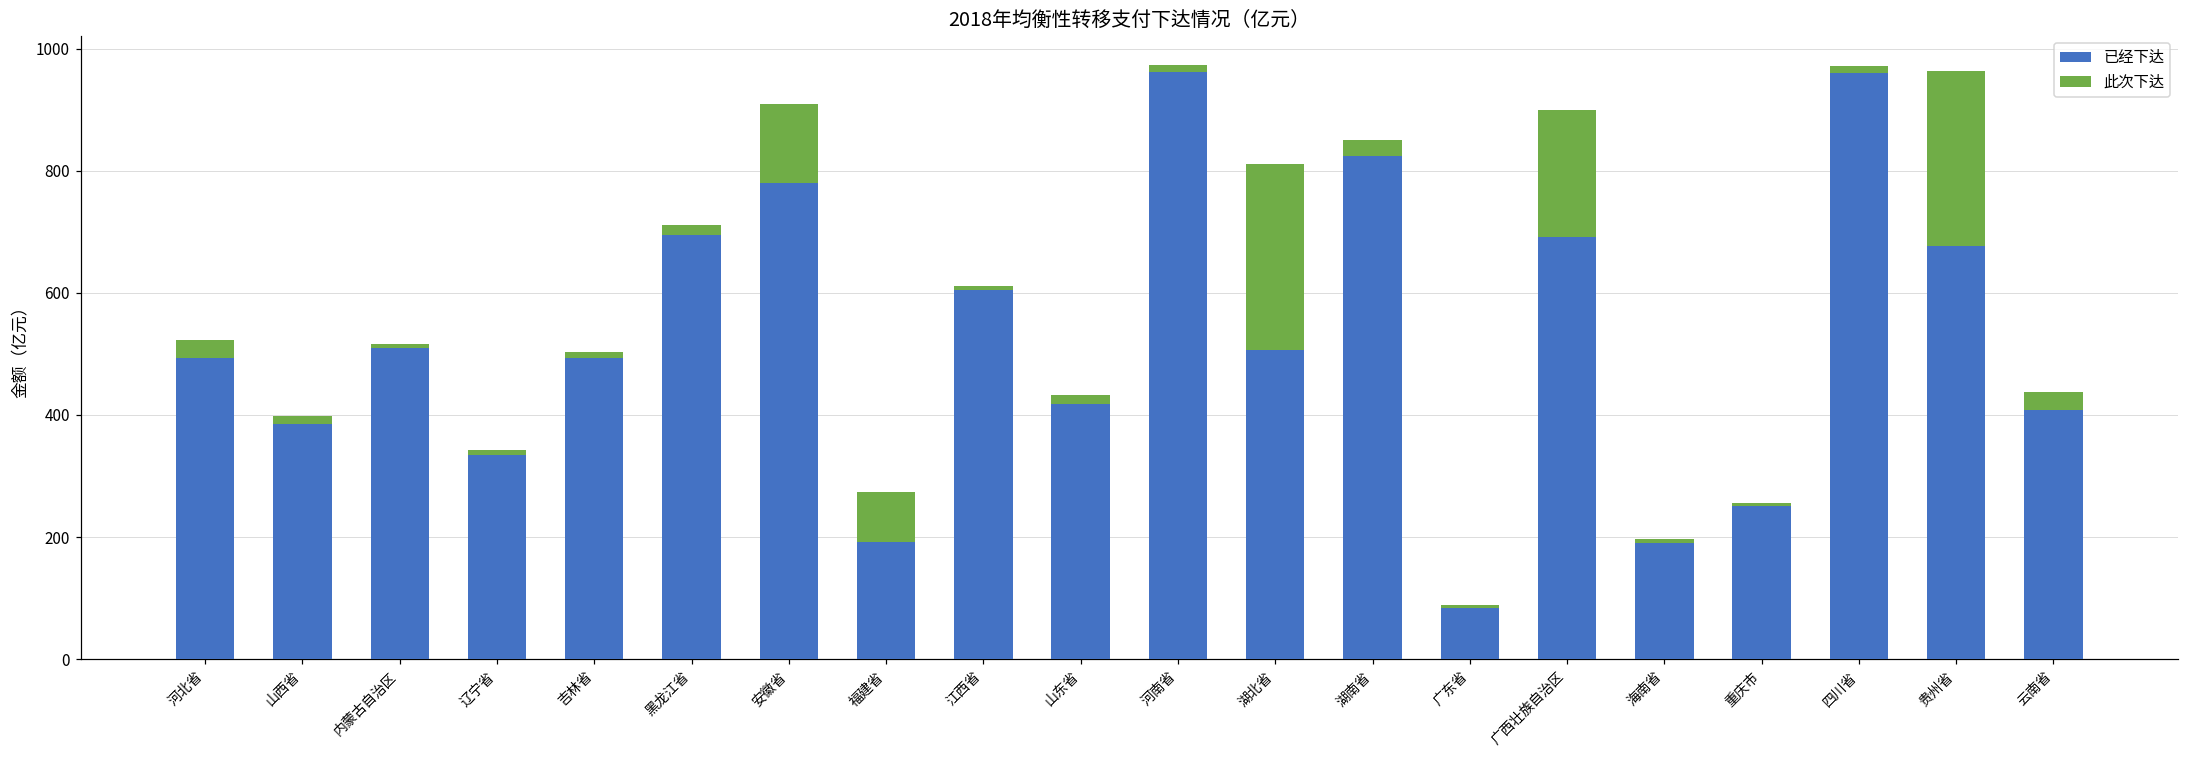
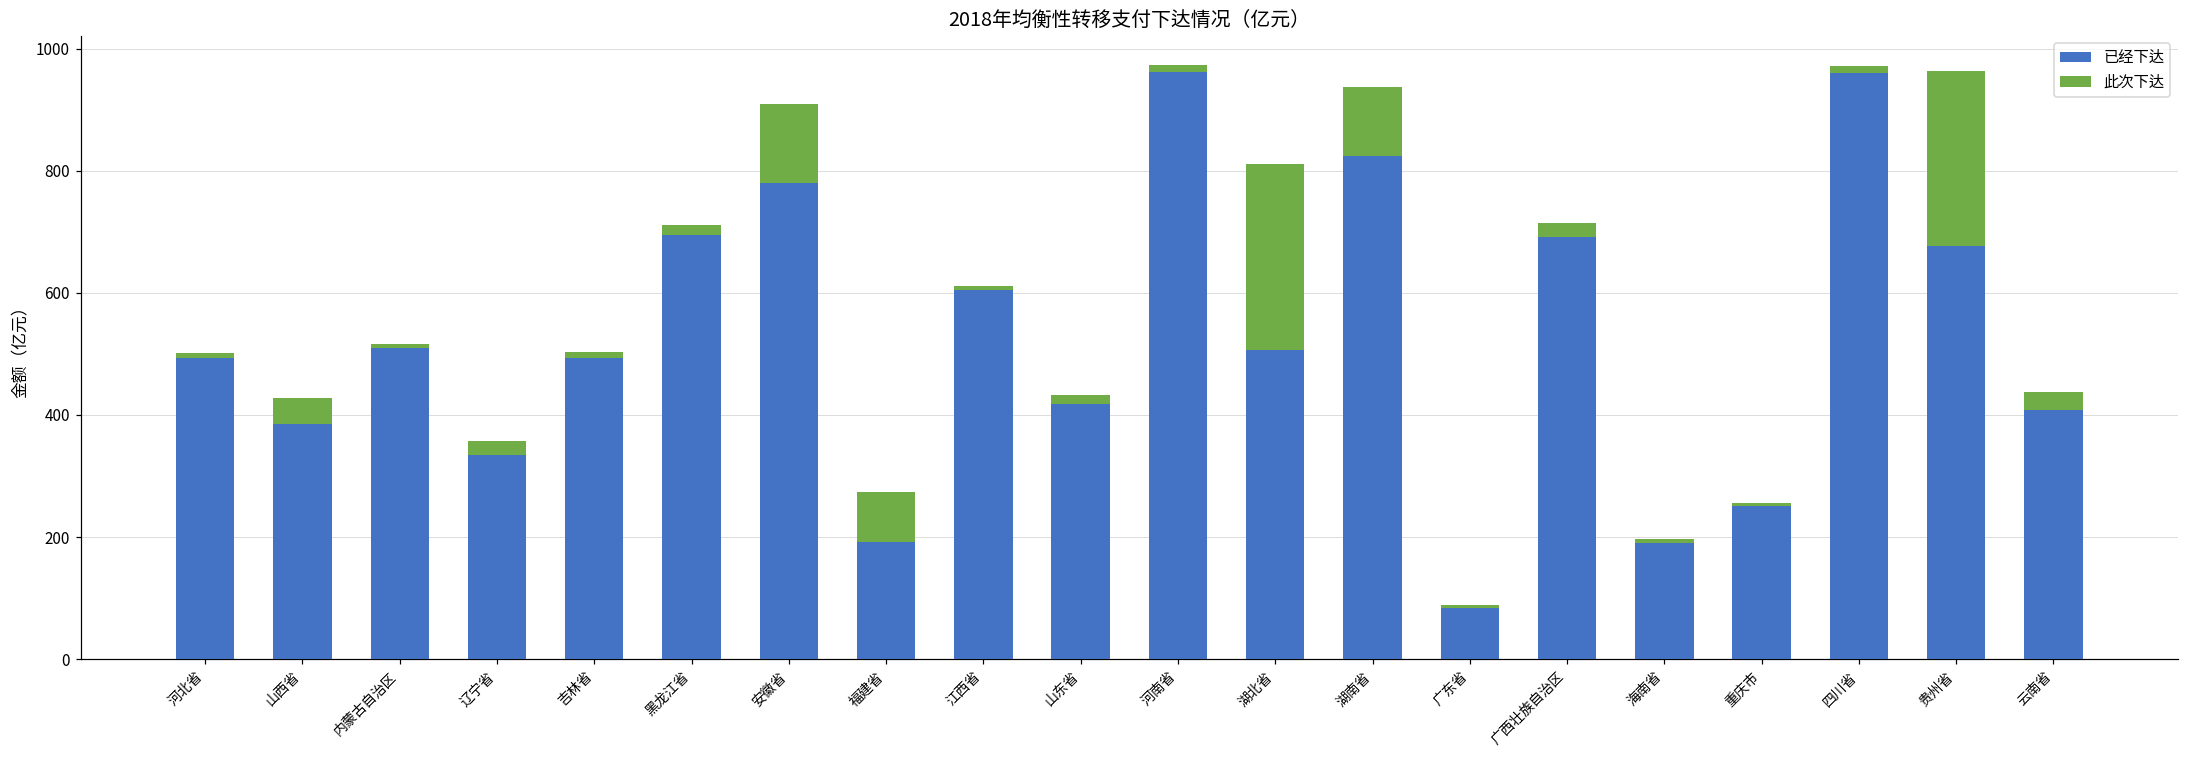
此次下达, 河北省: 30 -> 10
此次下达, 山西省: 10 -> 40
此次下达, 辽宁省: 10 -> 20
此次下达, 湖南省: 30 -> 110
此次下达, 广西壮族自治区: 210 -> 20
